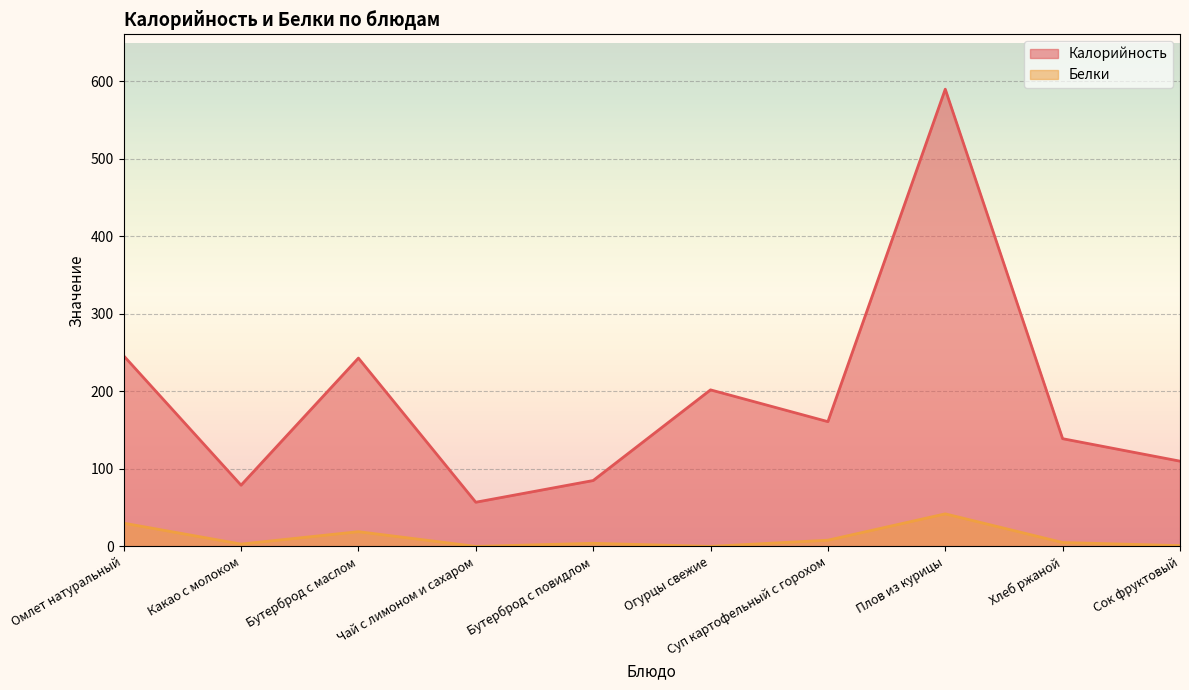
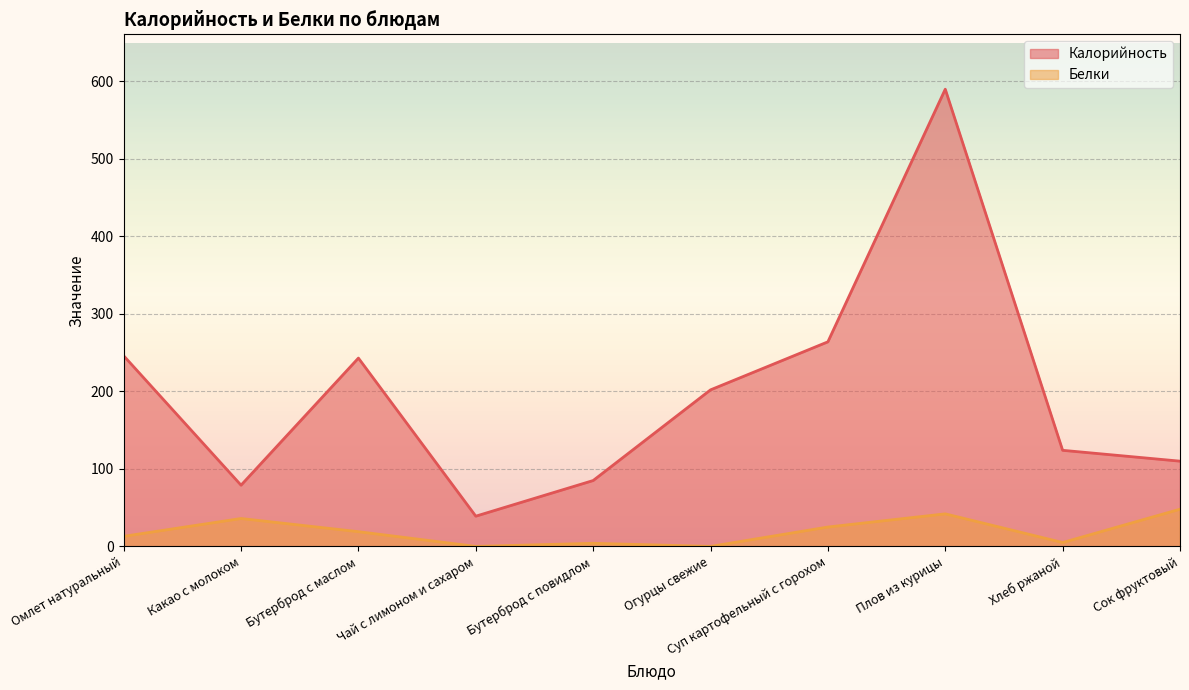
Белки, Омлет натуральный: 30 -> 10
Белки, Какао с молоком: 0 -> 40
Калорийность, Чай с лимоном и сахаром: 60 -> 40
Калорийность, Суп картофельный с горохом: 160 -> 260
Белки, Суп картофельный с горохом: 10 -> 30
Калорийность, Хлеб ржаной: 140 -> 120
Белки, Сок фруктовый: 0 -> 50
